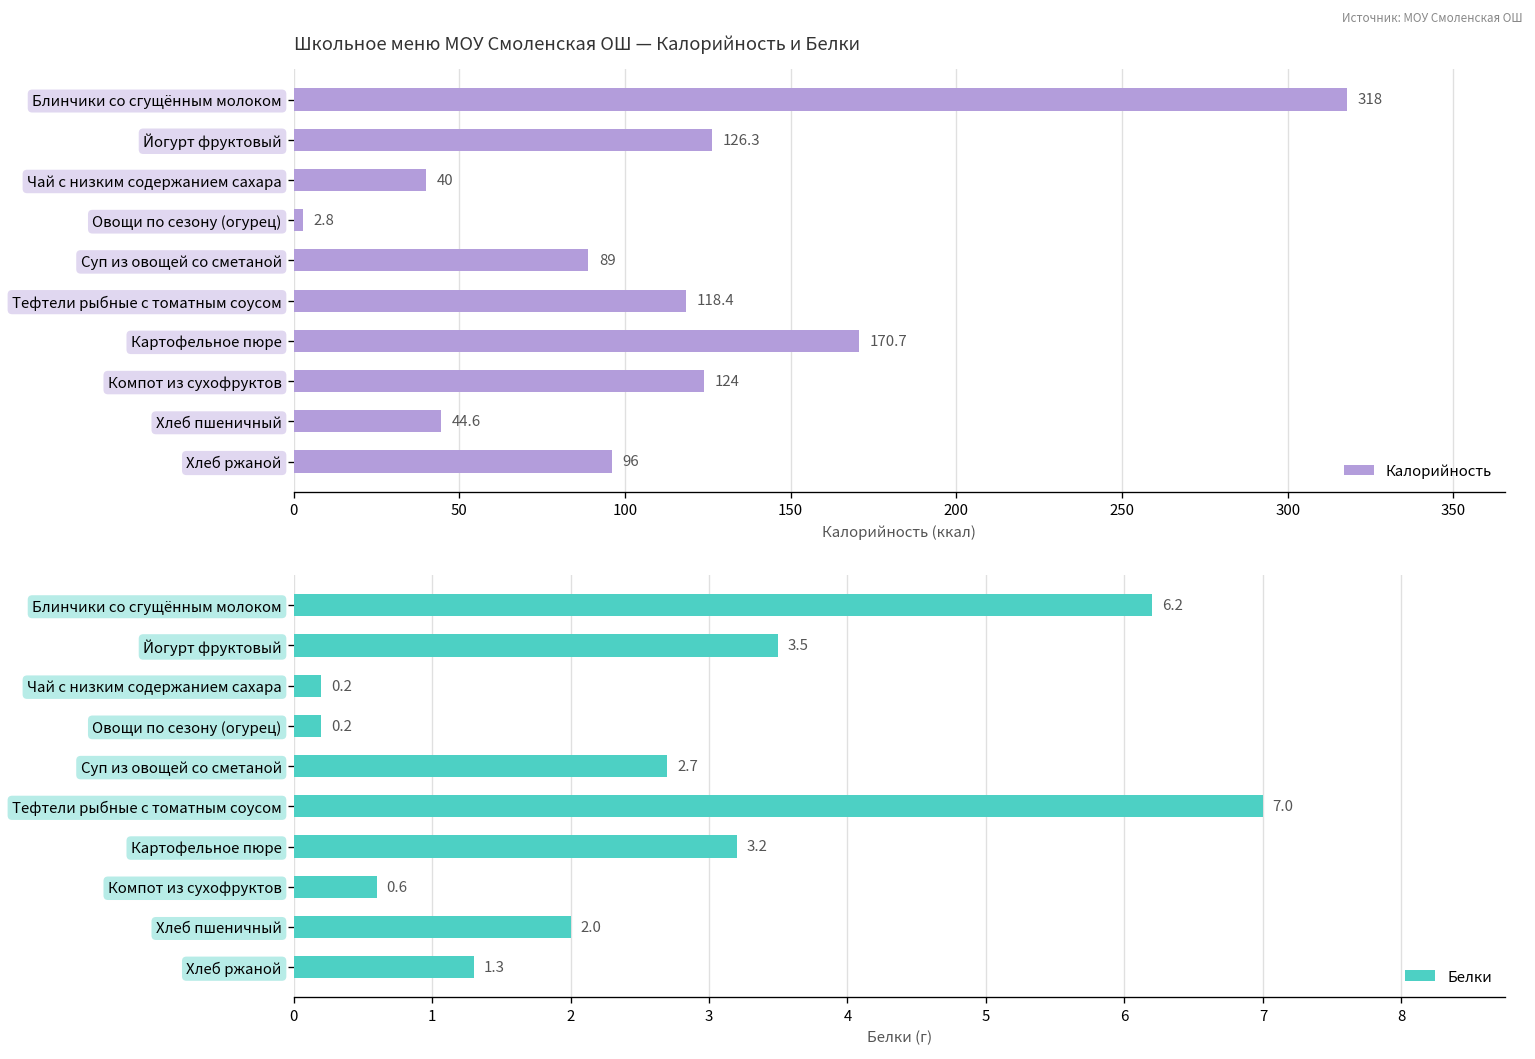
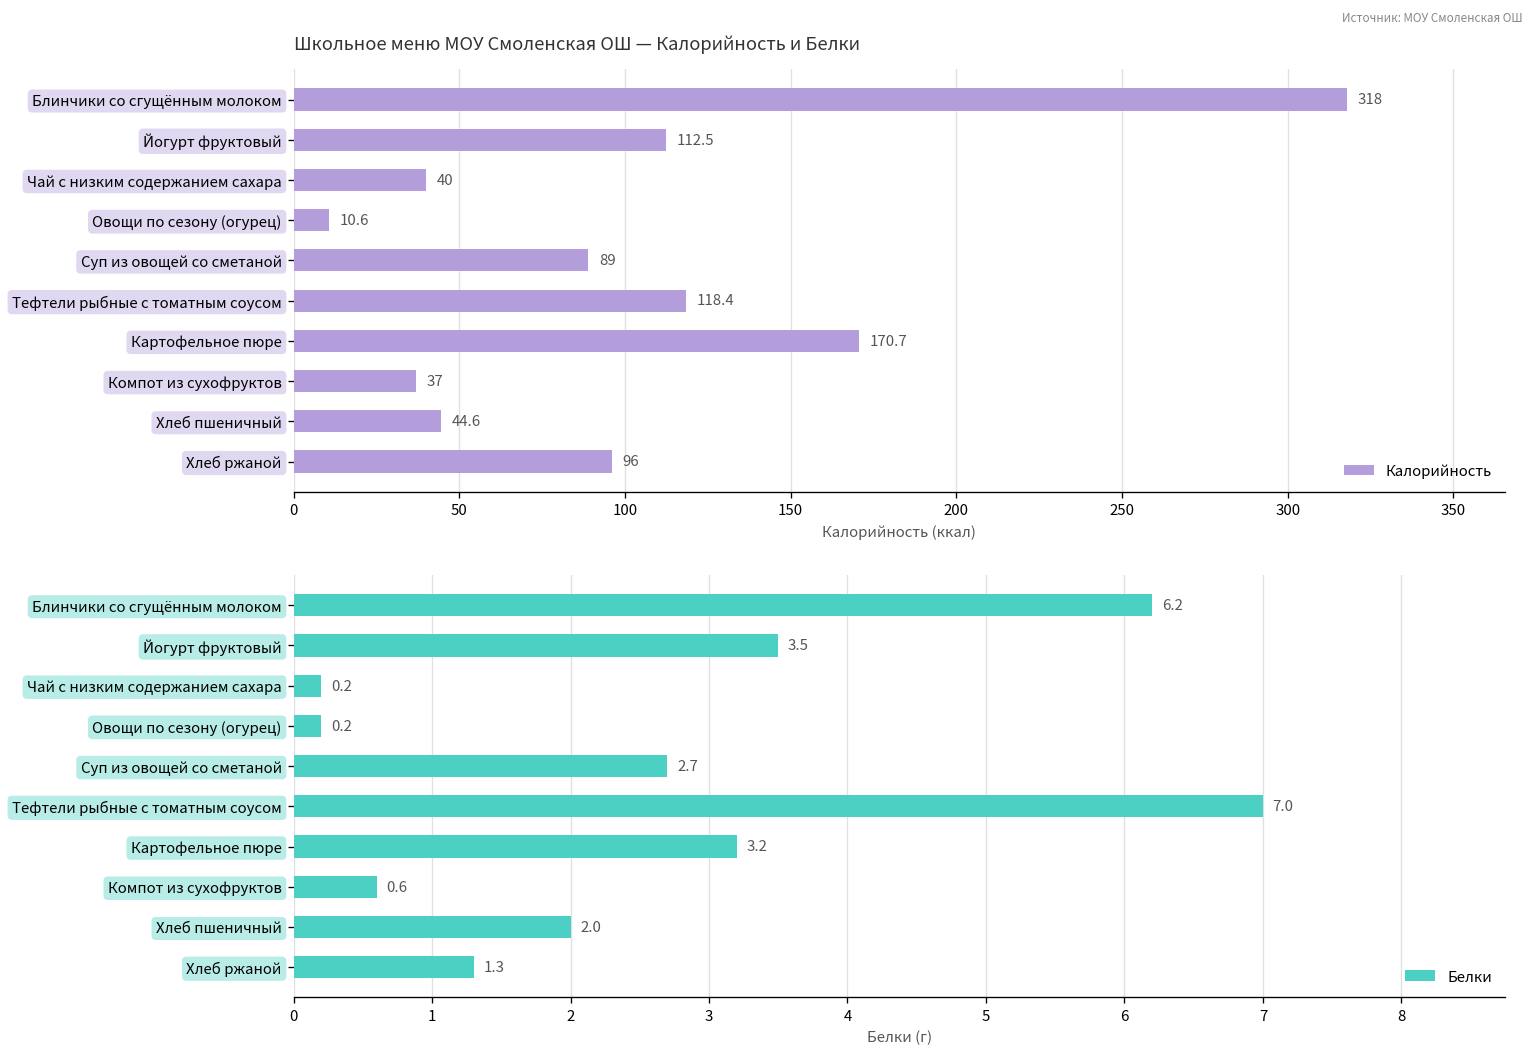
Школьное меню МОУ Смоленская ОШ — Калорийность и Белки, Йогурт фруктовый: 126.3 -> 112.5
Школьное меню МОУ Смоленская ОШ — Калорийность и Белки, Овощи по сезону (огурец): 2.8 -> 10.6
Школьное меню МОУ Смоленская ОШ — Калорийность и Белки, Компот из сухофруктов: 124 -> 37
